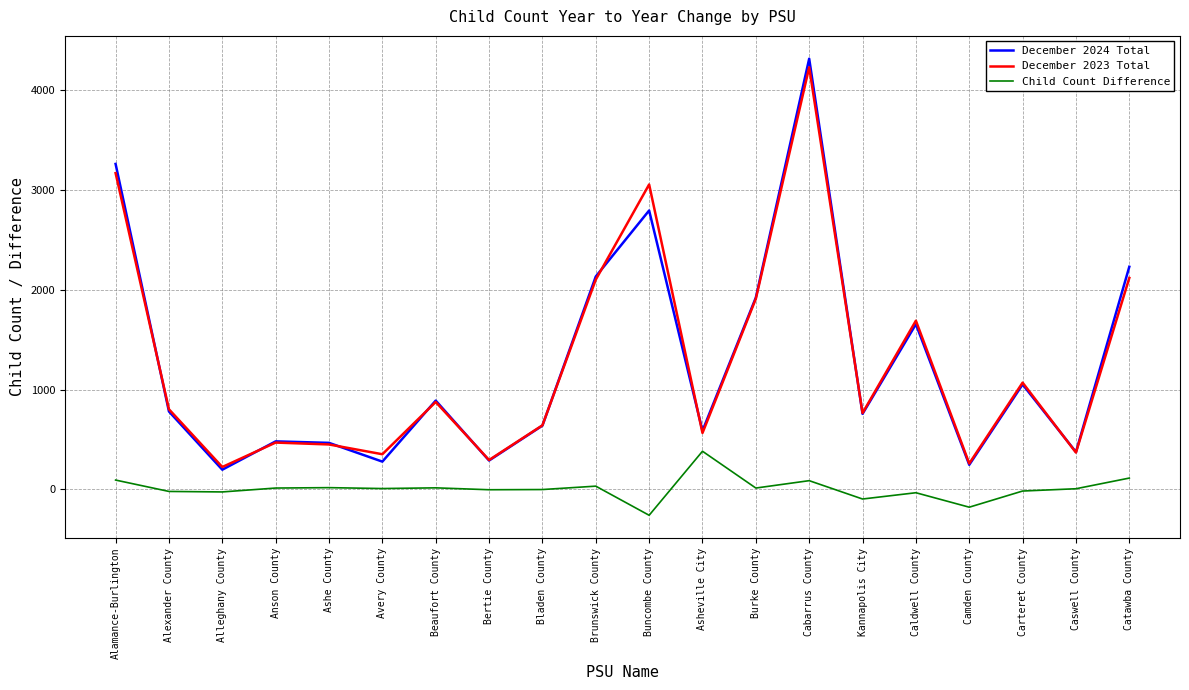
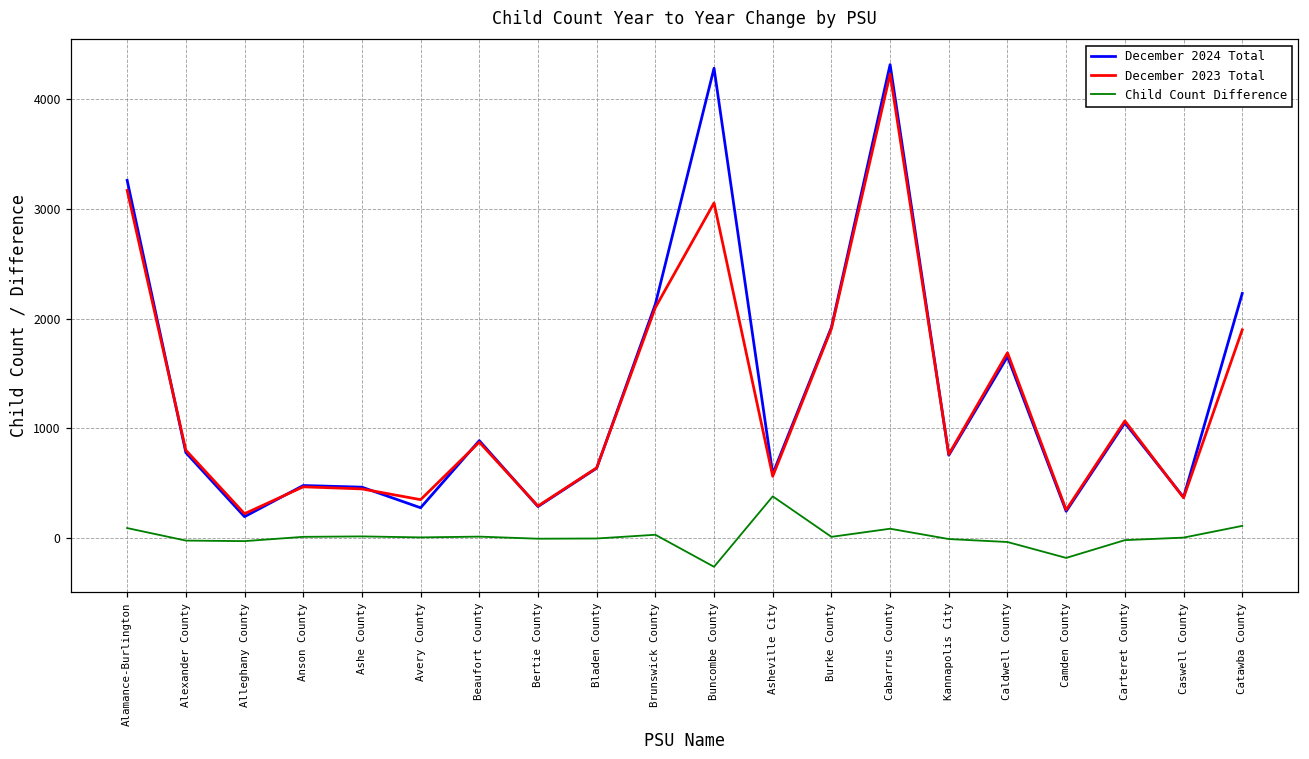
December 2024 Total, Buncombe County: 2800 -> 4300
Child Count Difference, Kannapolis City: -100 -> 0
December 2023 Total, Catawba County: 2100 -> 1900
